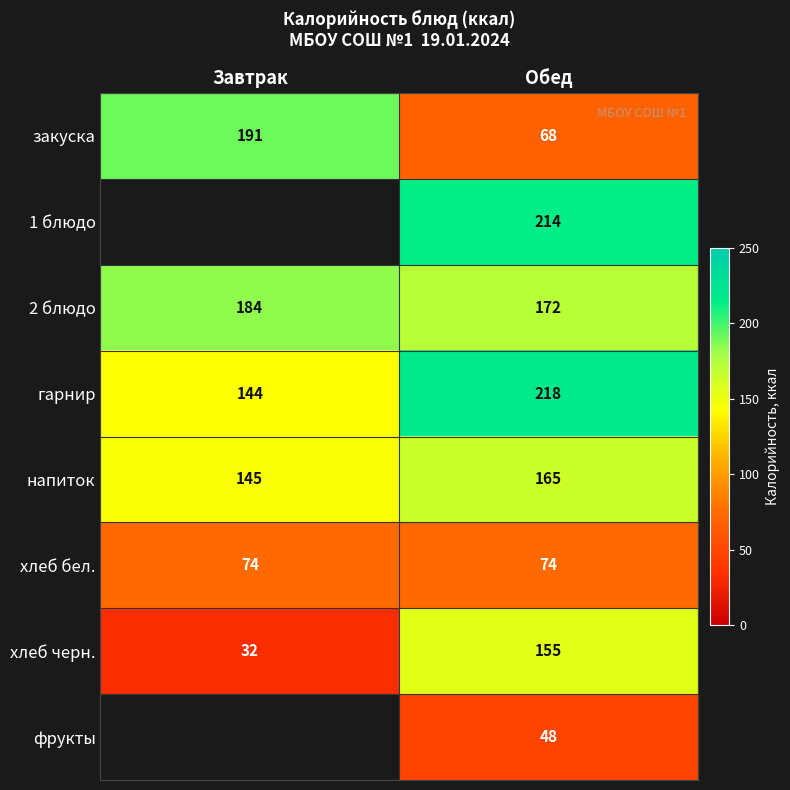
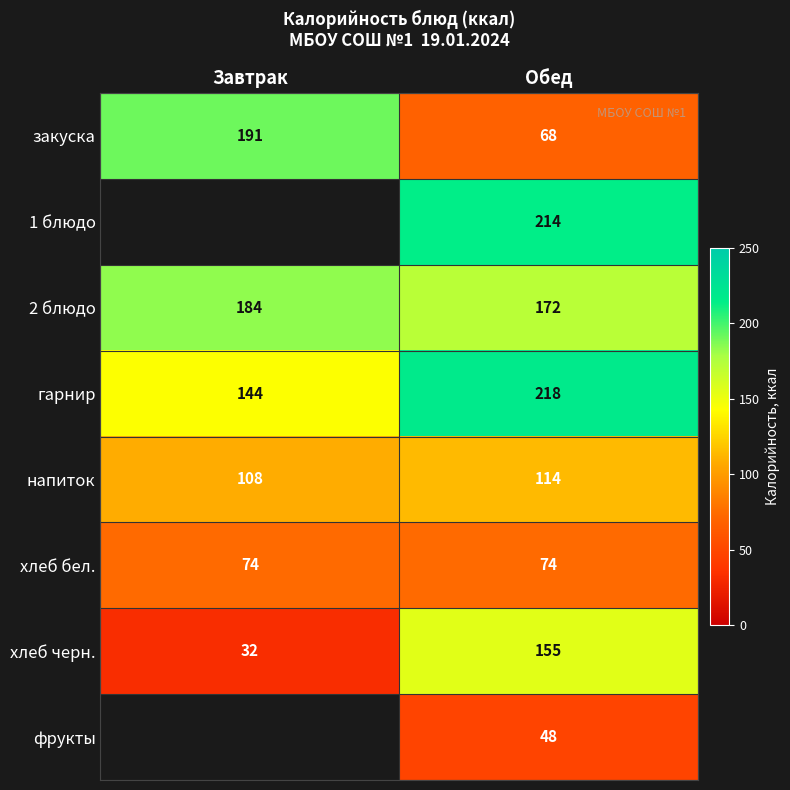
напиток, Завтрак: 145 -> 108
напиток, Обед: 165 -> 114
